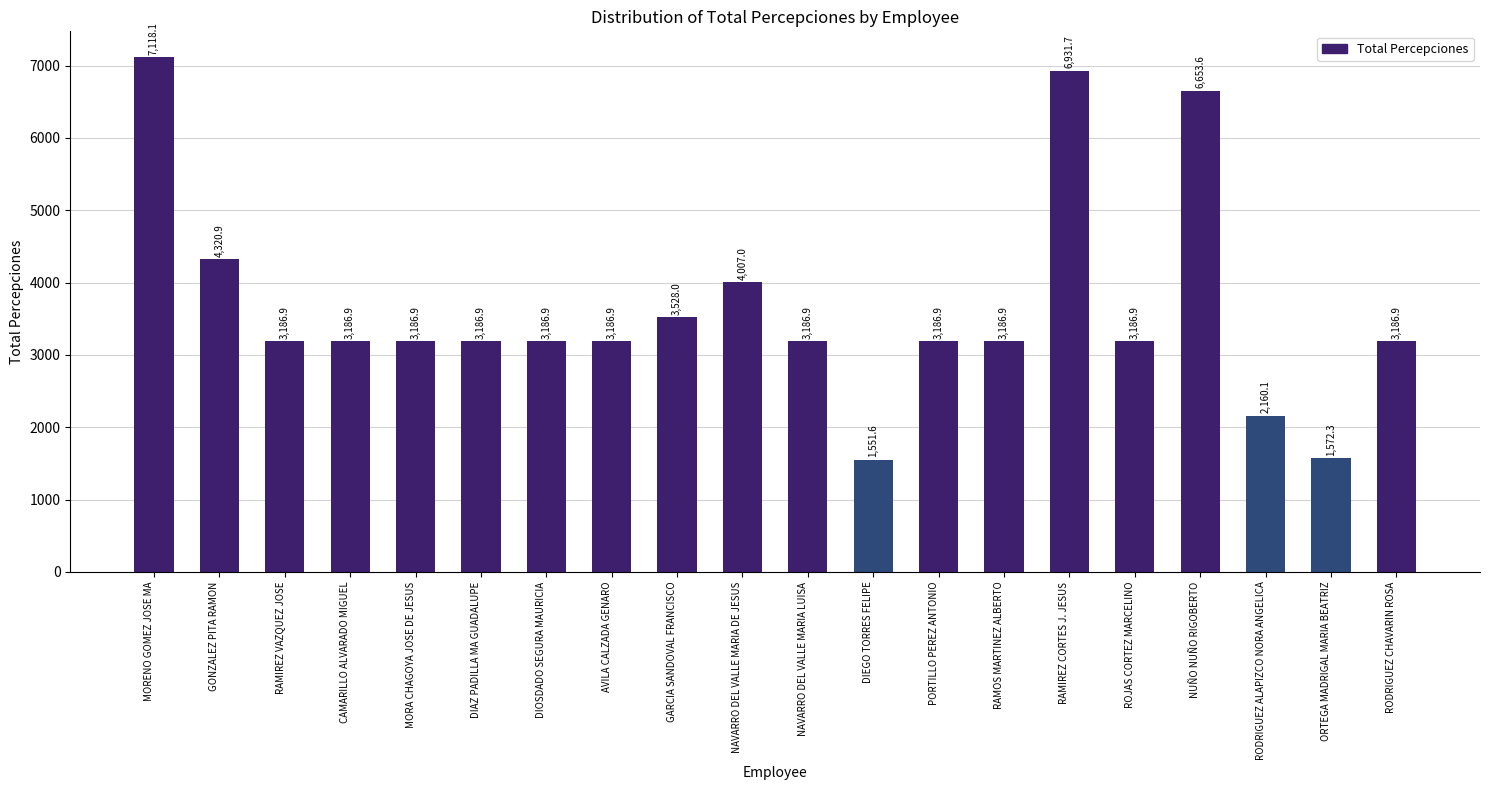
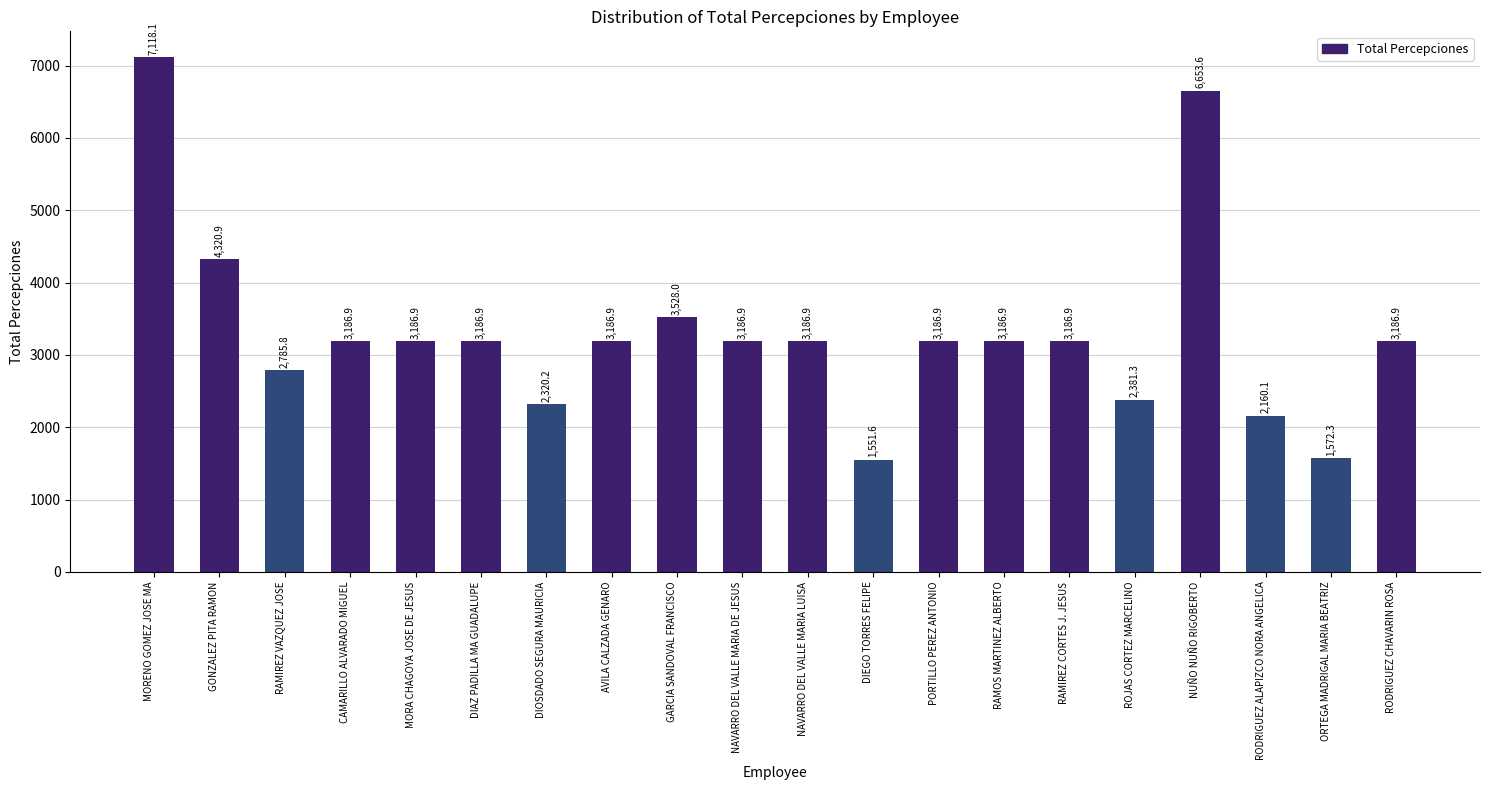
RAMIREZ VAZQUEZ JOSE: 3,186.9 -> 2,785.8
DIOSDADO SEGURA MAURICIA: 3,186.9 -> 2,320.2
NAVARRO DEL VALLE MARIA DE JESUS: 4,007.0 -> 3,186.9
RAMIREZ CORTES J. JESUS: 6,931.7 -> 3,186.9
ROJAS CORTEZ MARCELINO: 3,186.9 -> 2,381.3
